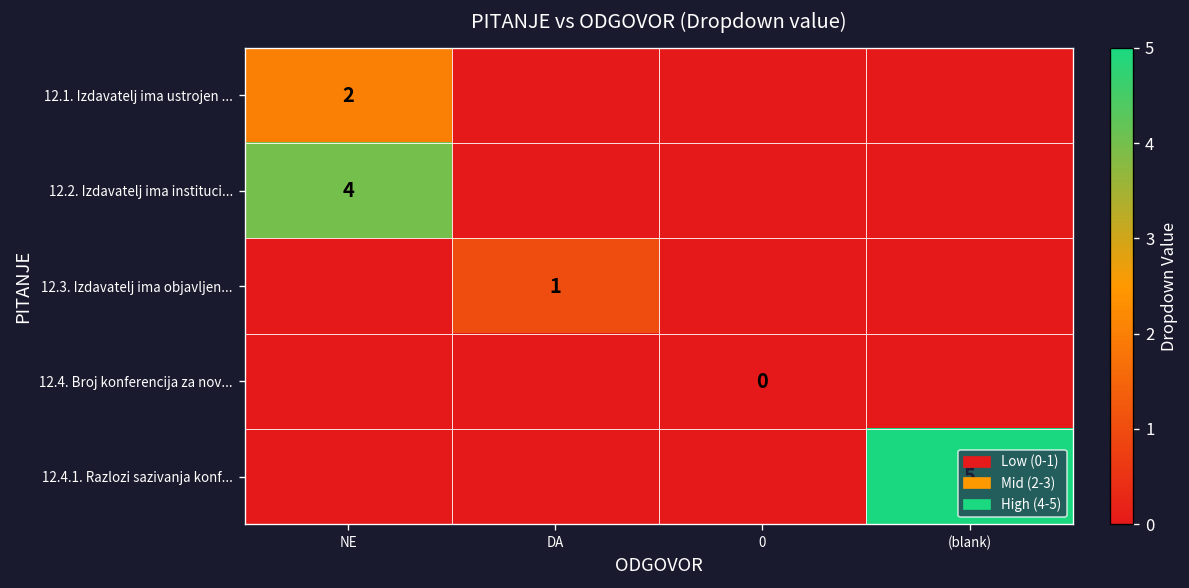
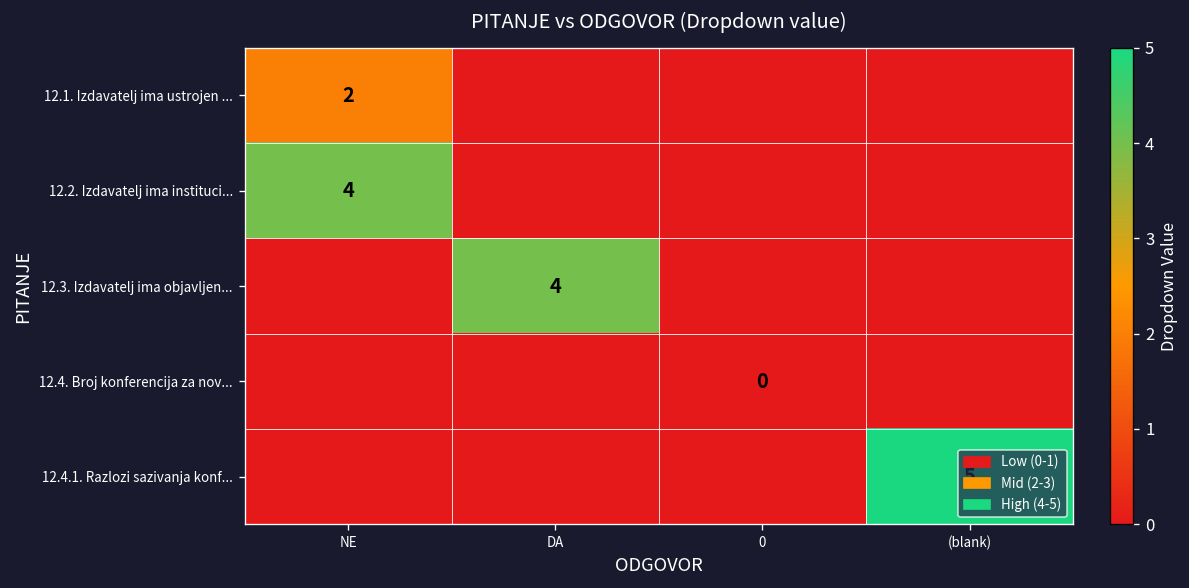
12.3. Izdavatelj ima objavljen..., DA: 1 -> 4
